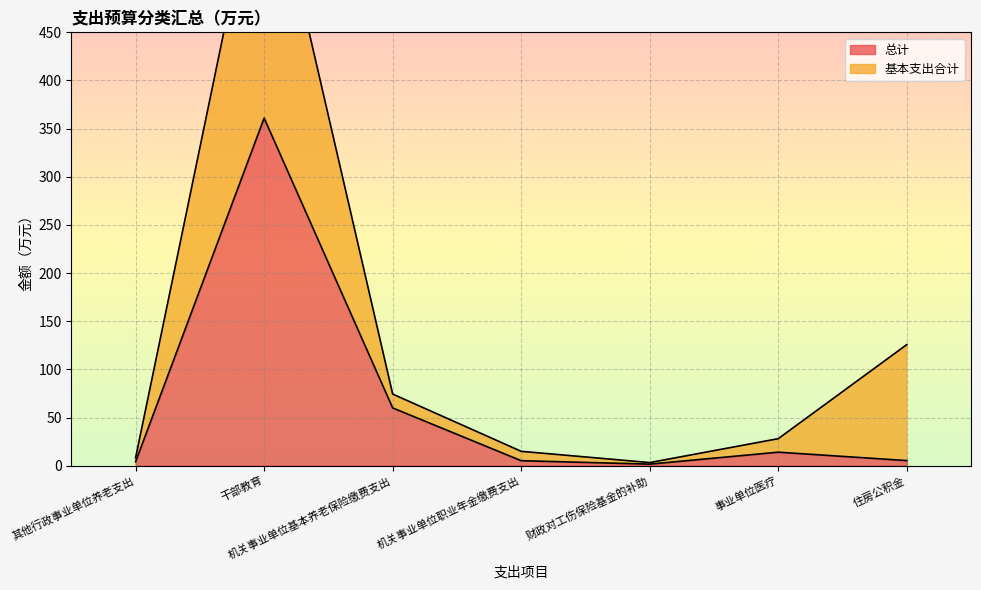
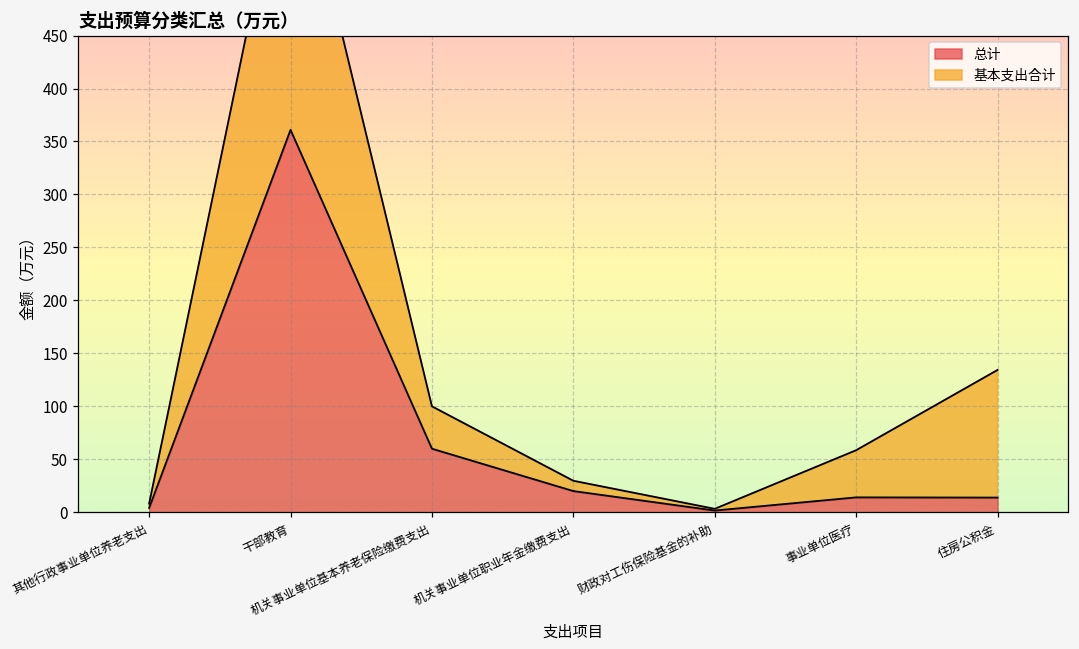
基本支出合计, 机关事业单位基本养老保险缴费支出: 10 -> 40
总计, 机关事业单位职业年金缴费支出: 10 -> 20
基本支出合计, 事业单位医疗: 10 -> 40
总计, 住房公积金: 5 -> 14
